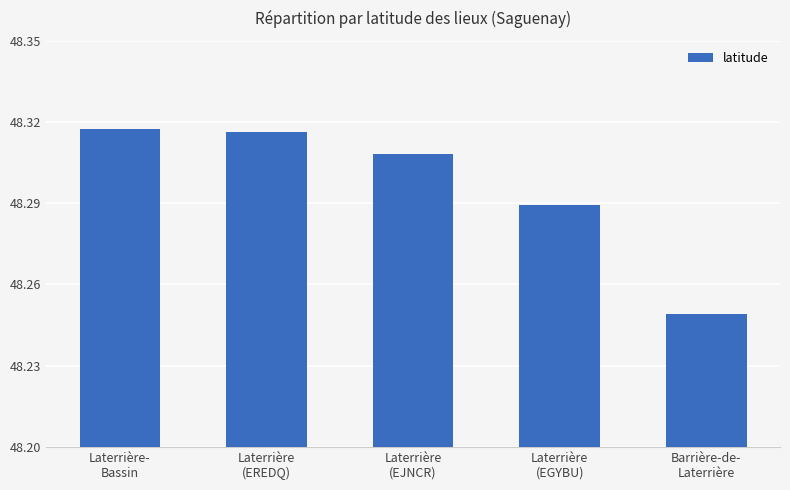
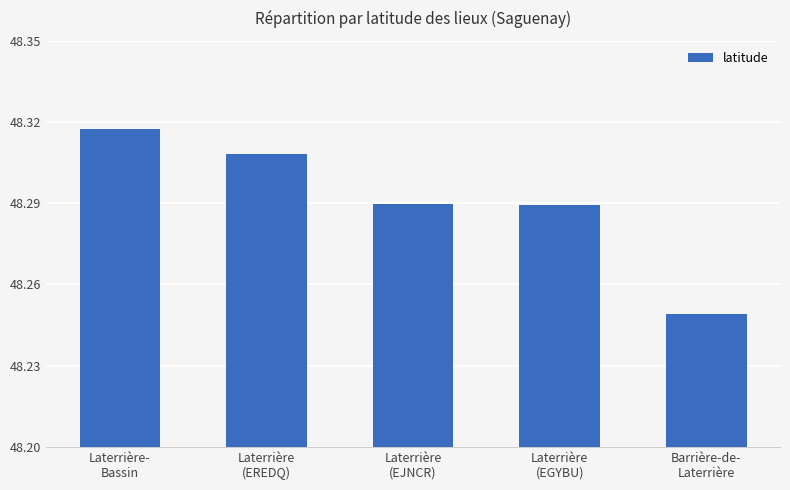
Laterrière (EREDQ): 48.316 -> 48.308
Laterrière (EJNCR): 48.308 -> 48.290
